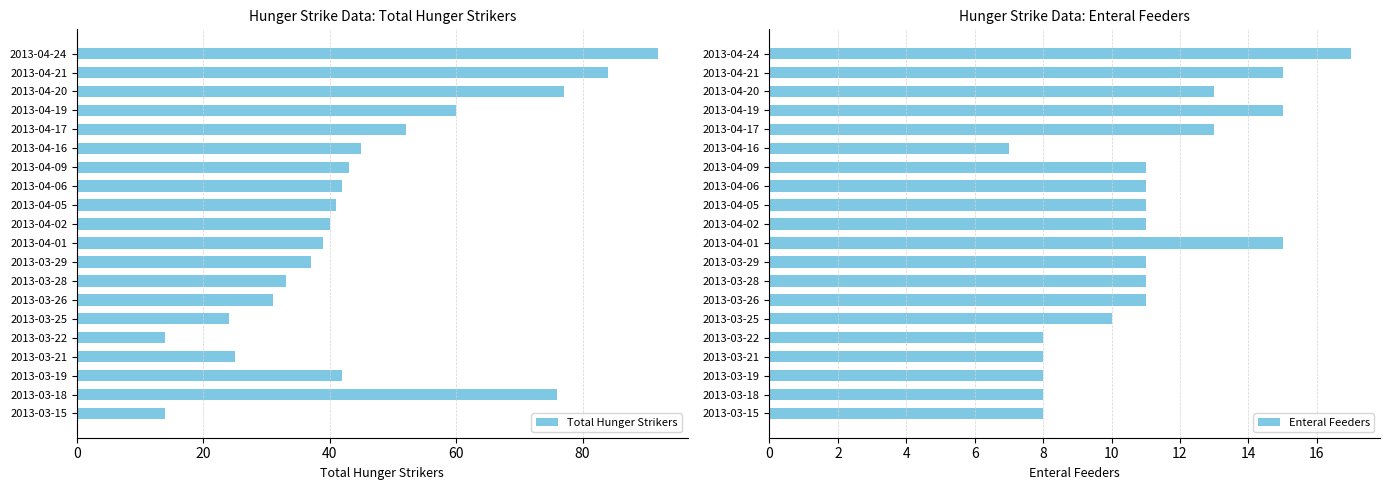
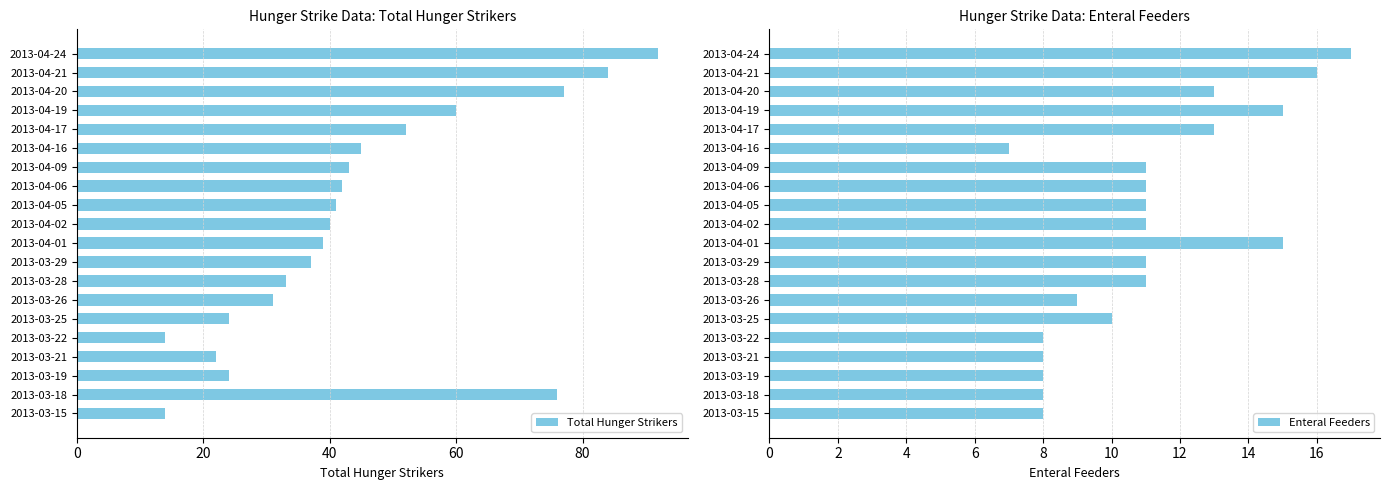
Hunger Strike Data: Total Hunger Strikers, 2013-03-21: 25 -> 22
Hunger Strike Data: Total Hunger Strikers, 2013-03-19: 42 -> 24
Hunger Strike Data: Enteral Feeders, 2013-04-21: 15 -> 16
Hunger Strike Data: Enteral Feeders, 2013-03-26: 11 -> 9
